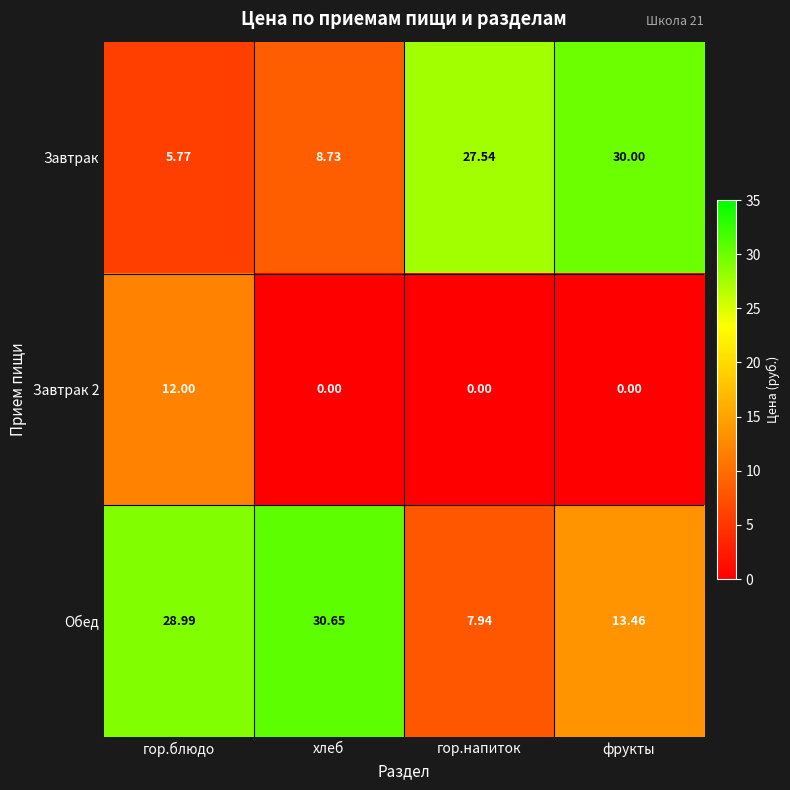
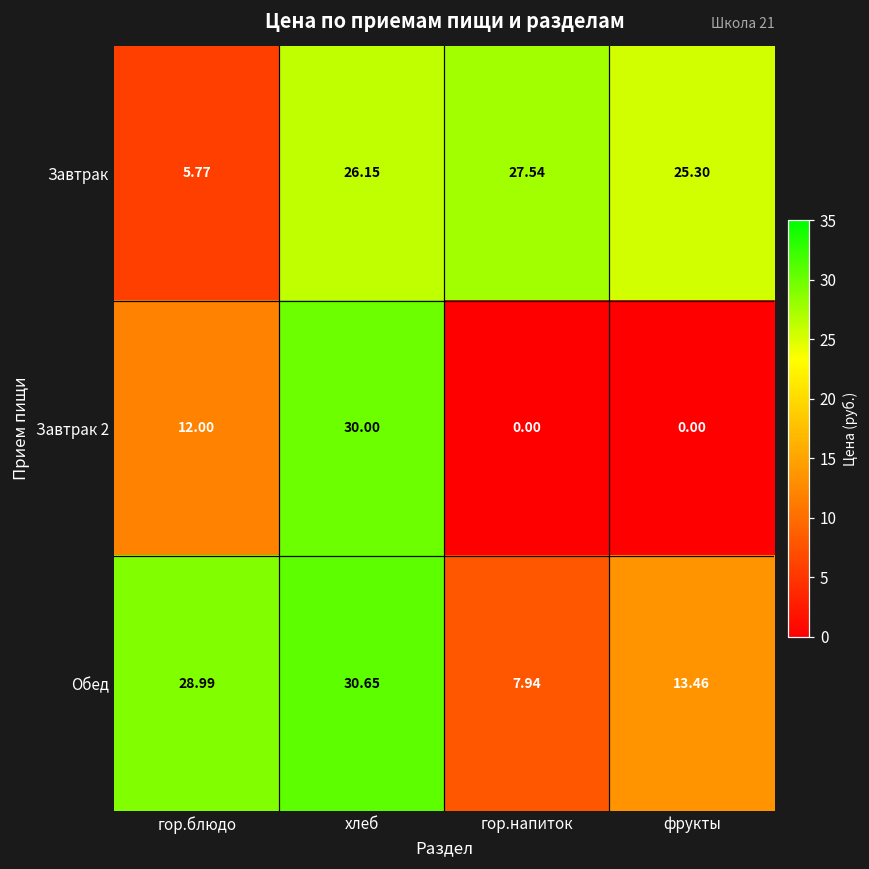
Завтрак, хлеб: 8.73 -> 26.15
Завтрак, фрукты: 30.00 -> 25.30
Завтрак 2, хлеб: 0.00 -> 30.00
